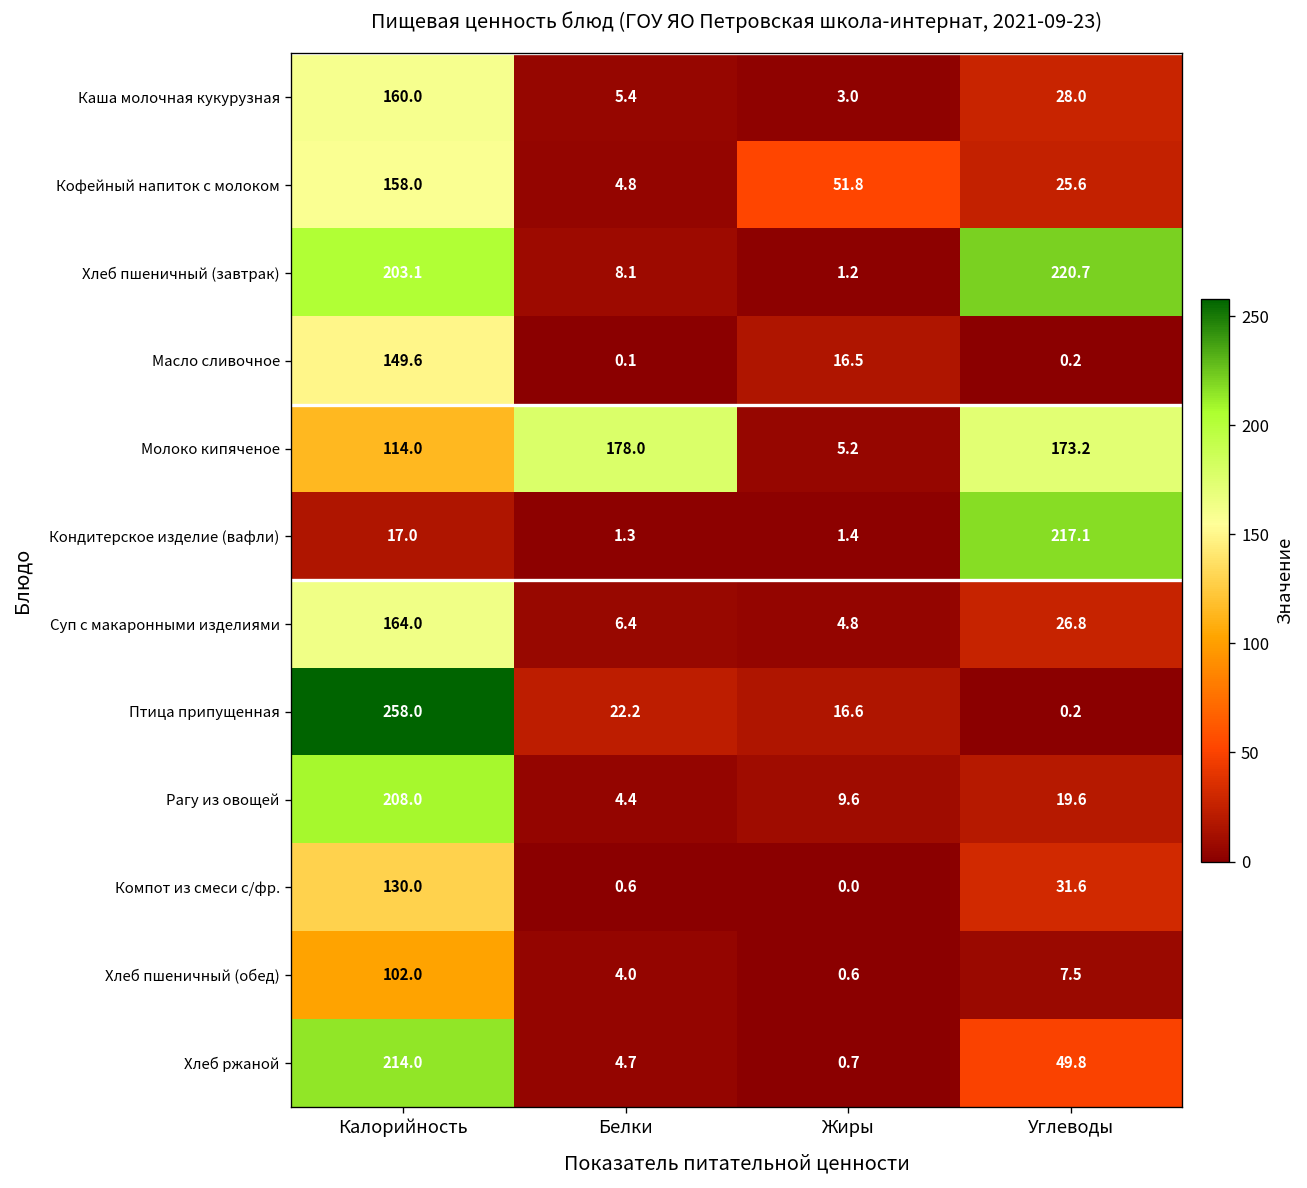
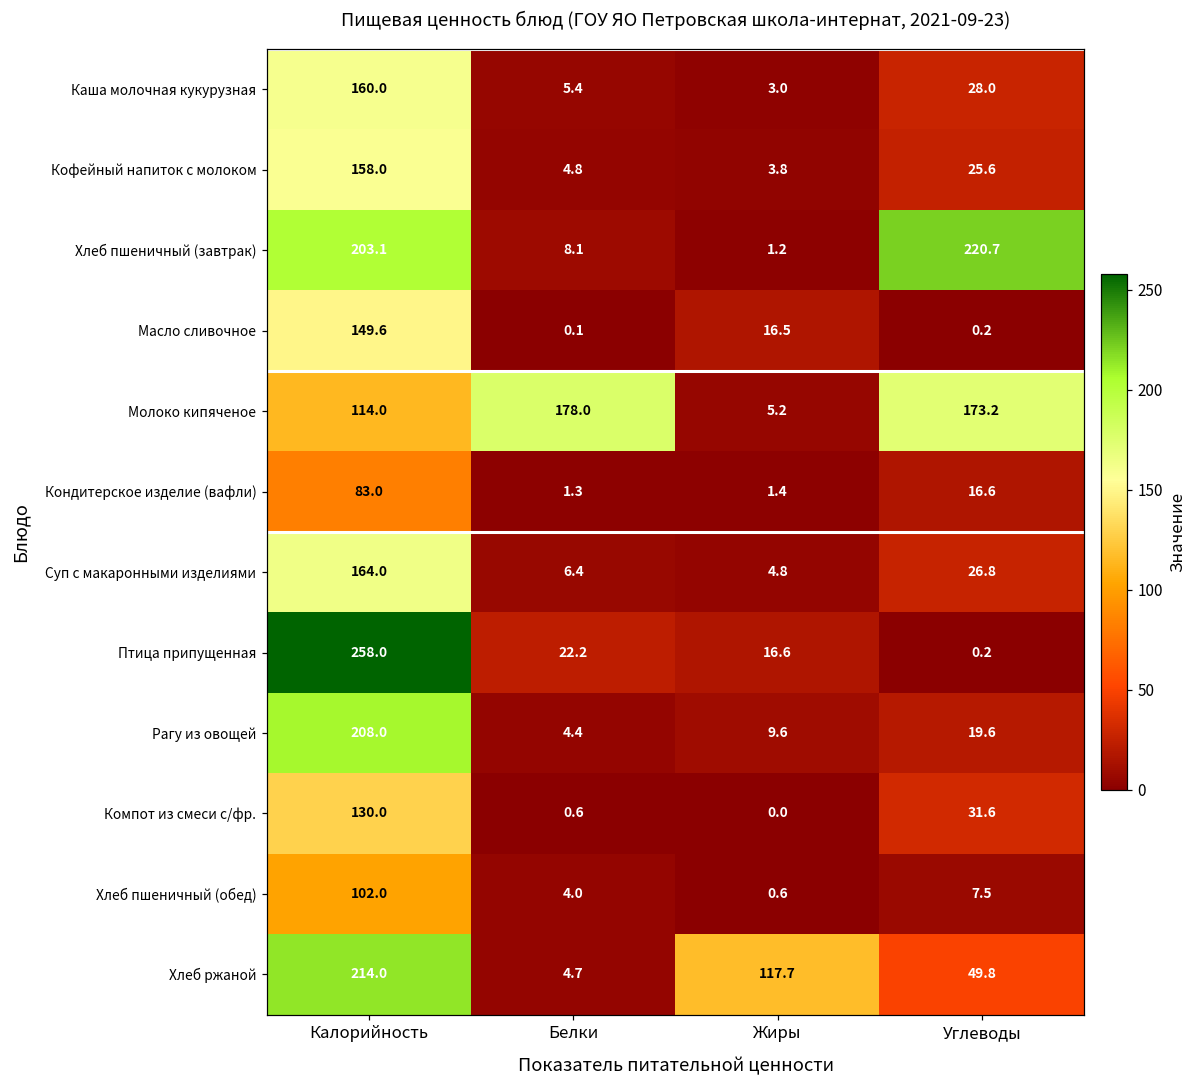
Кофейный напиток с молоком, Жиры: 51.8 -> 3.8
Кондитерское изделие (вафли), Калорийность: 17.0 -> 83.0
Кондитерское изделие (вафли), Углеводы: 217.1 -> 16.6
Хлеб ржаной, Жиры: 0.7 -> 117.7
